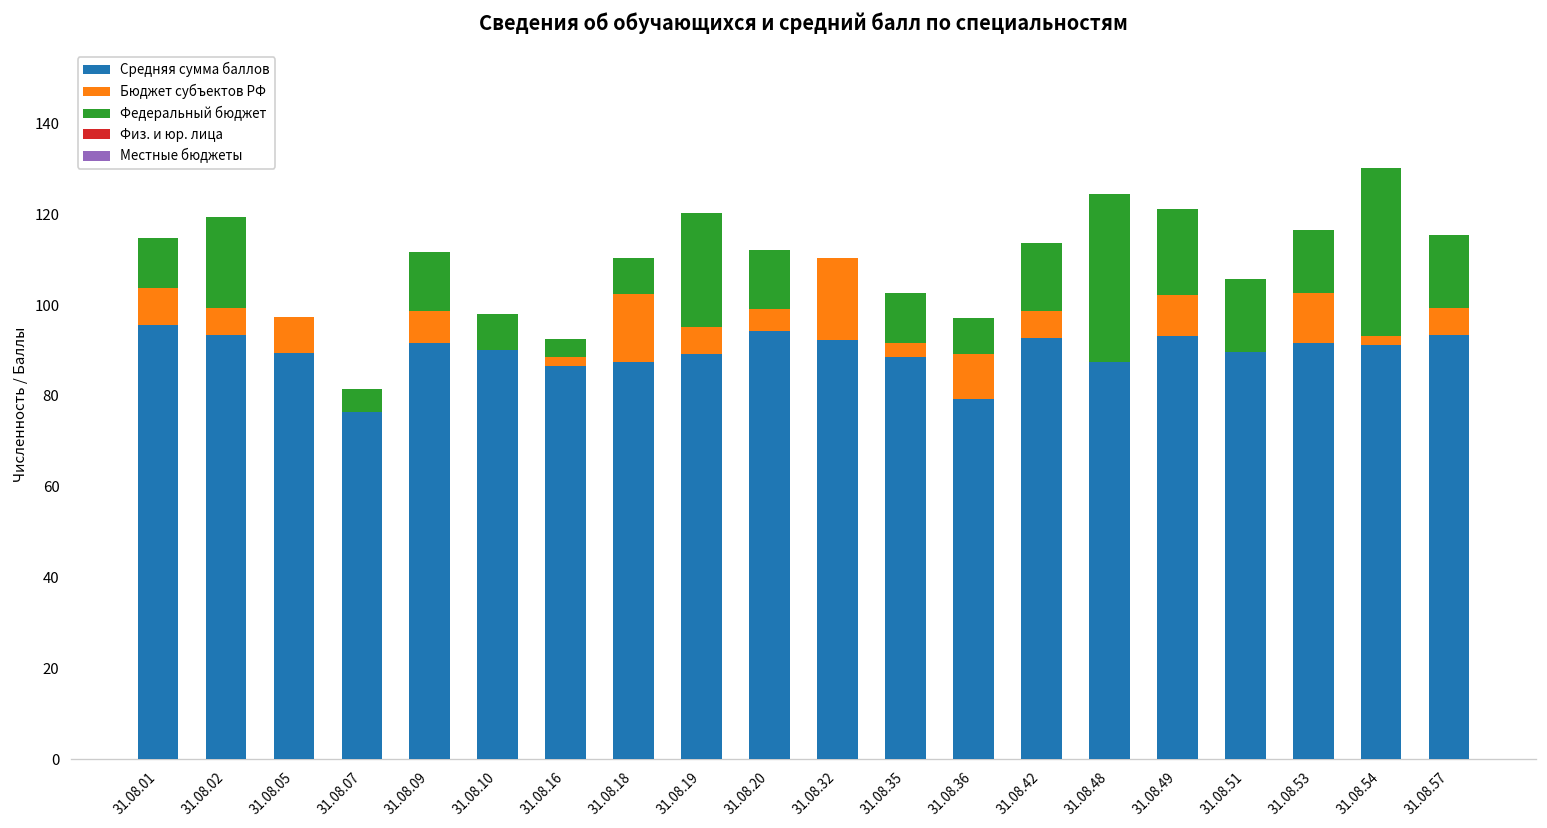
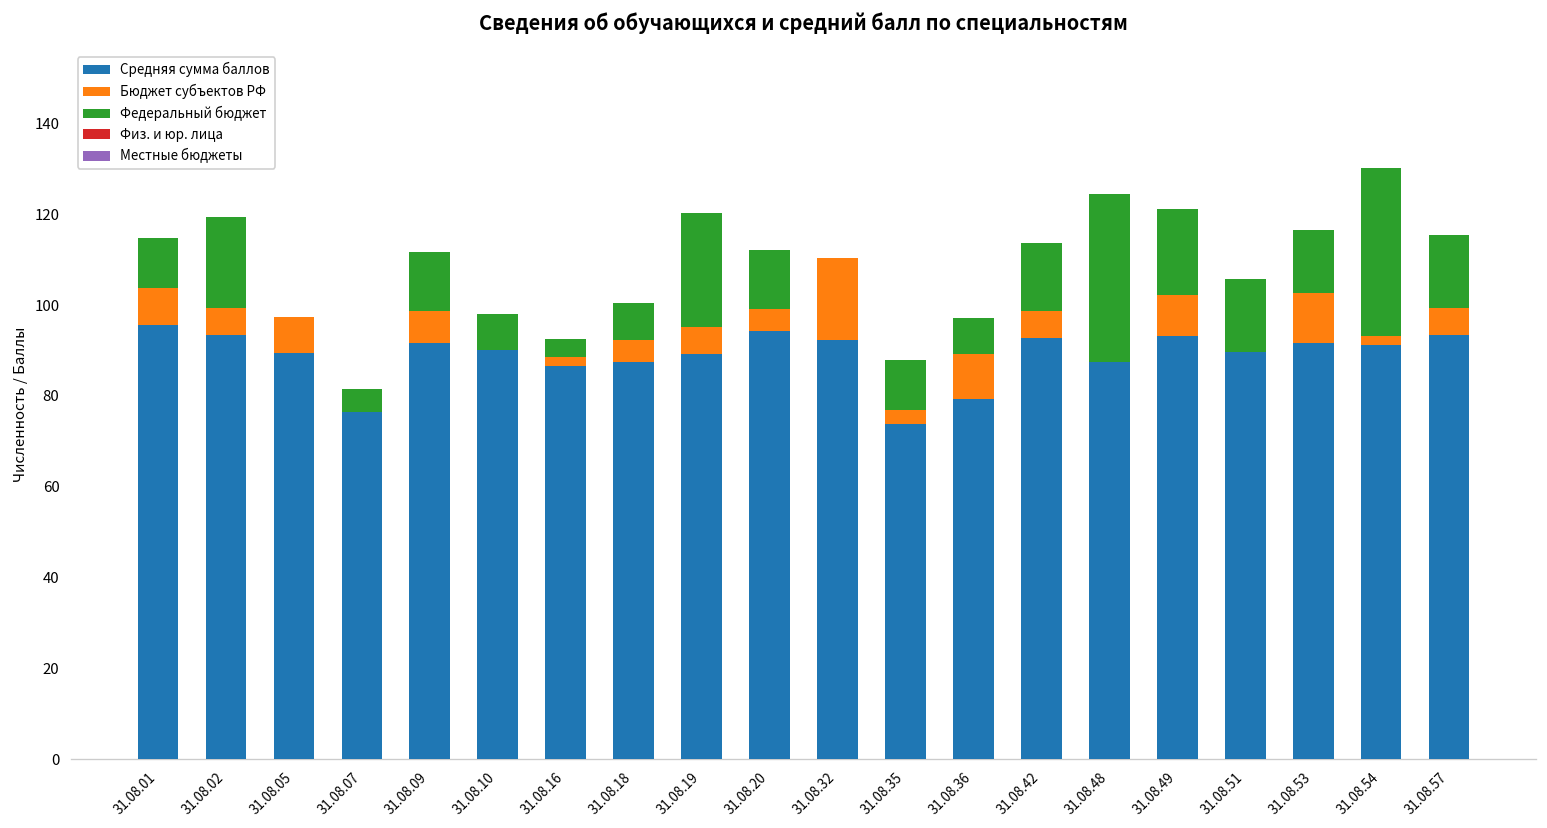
Бюджет субъектов РФ, 31.08.18: 15 -> 5
Средняя сумма баллов, 31.08.35: 89 -> 74
